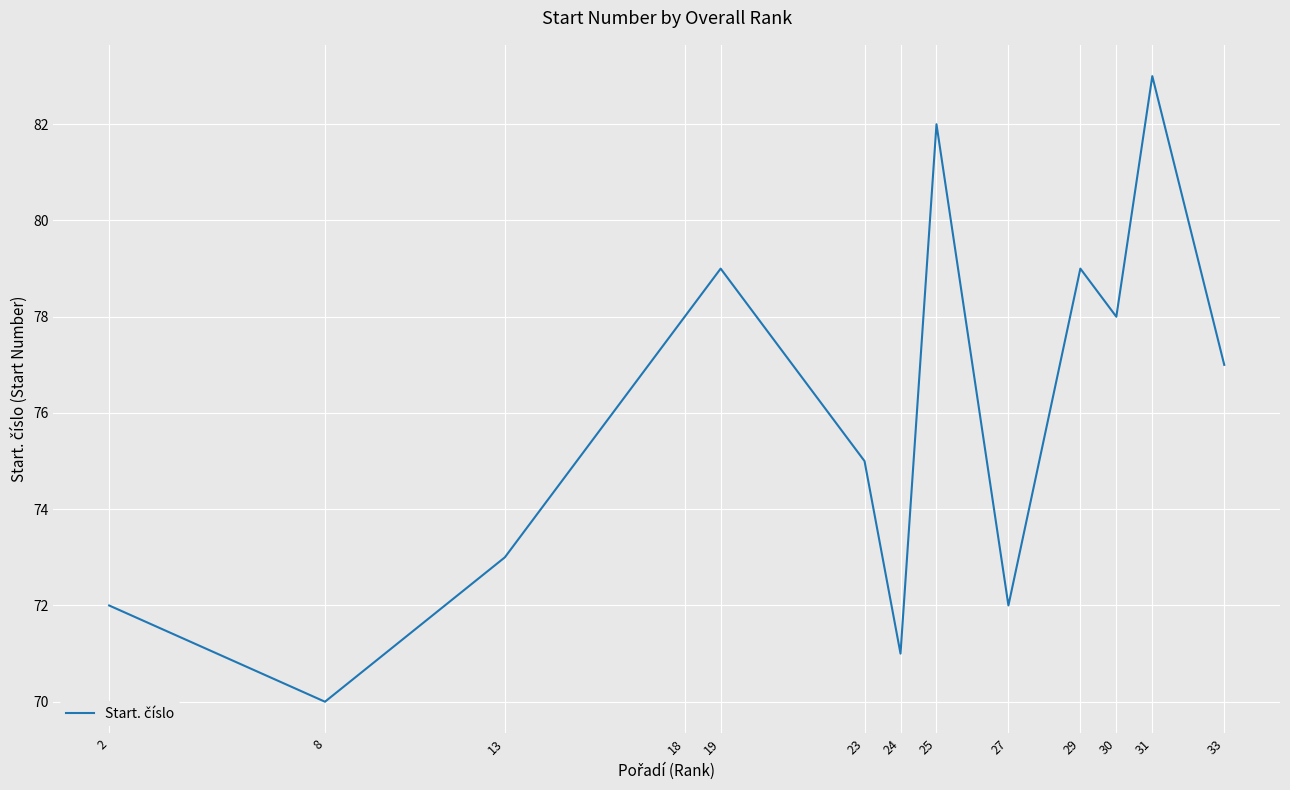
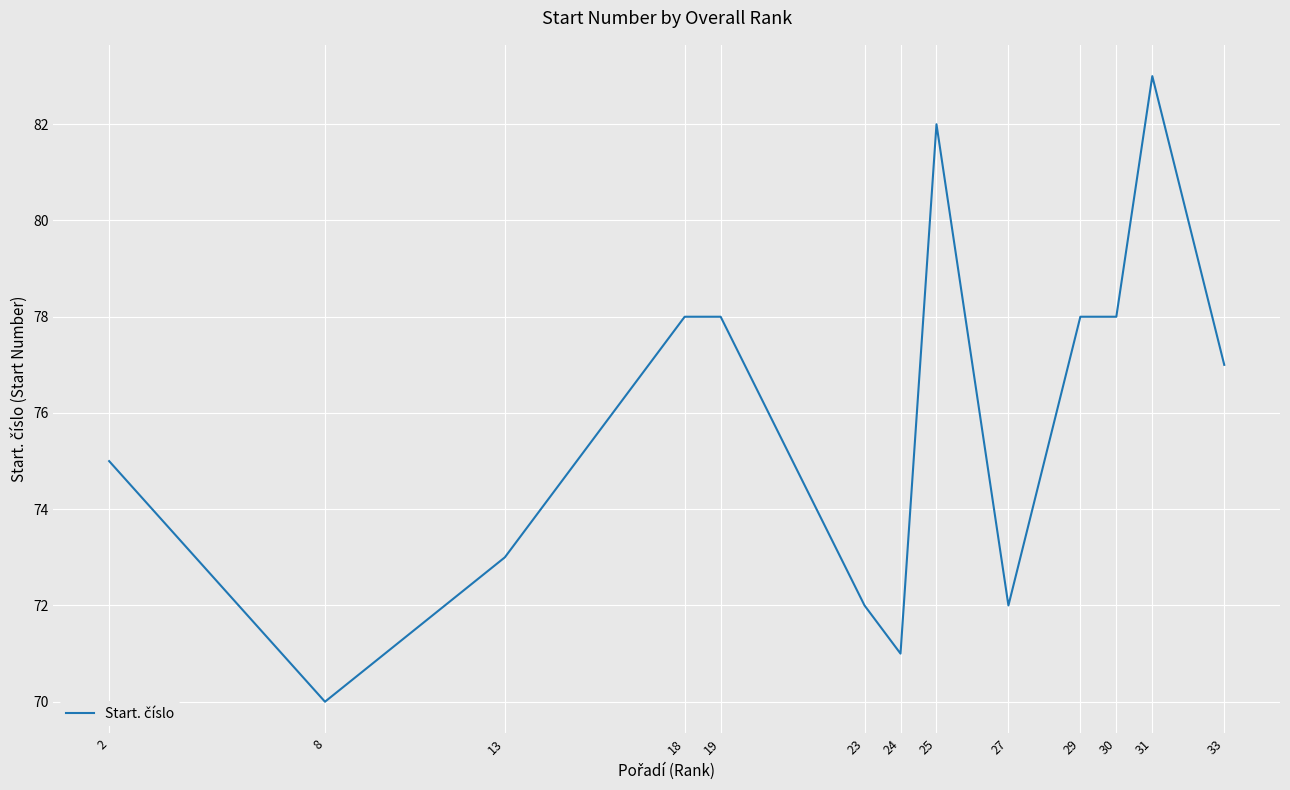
2: 72 -> 75
19: 79 -> 78
23: 75 -> 72
29: 79 -> 78
